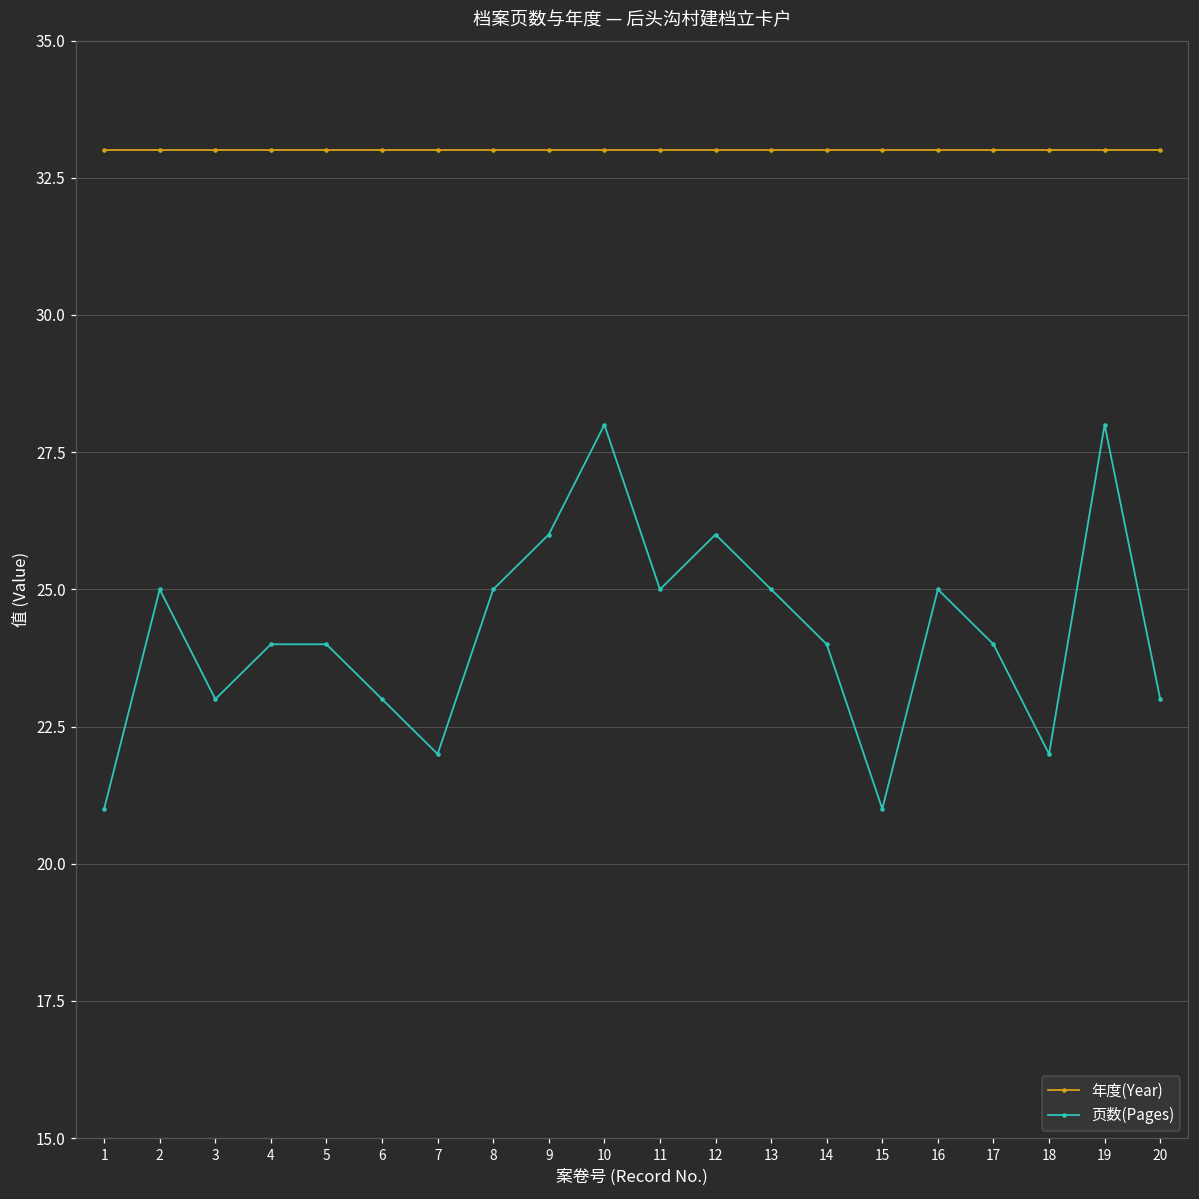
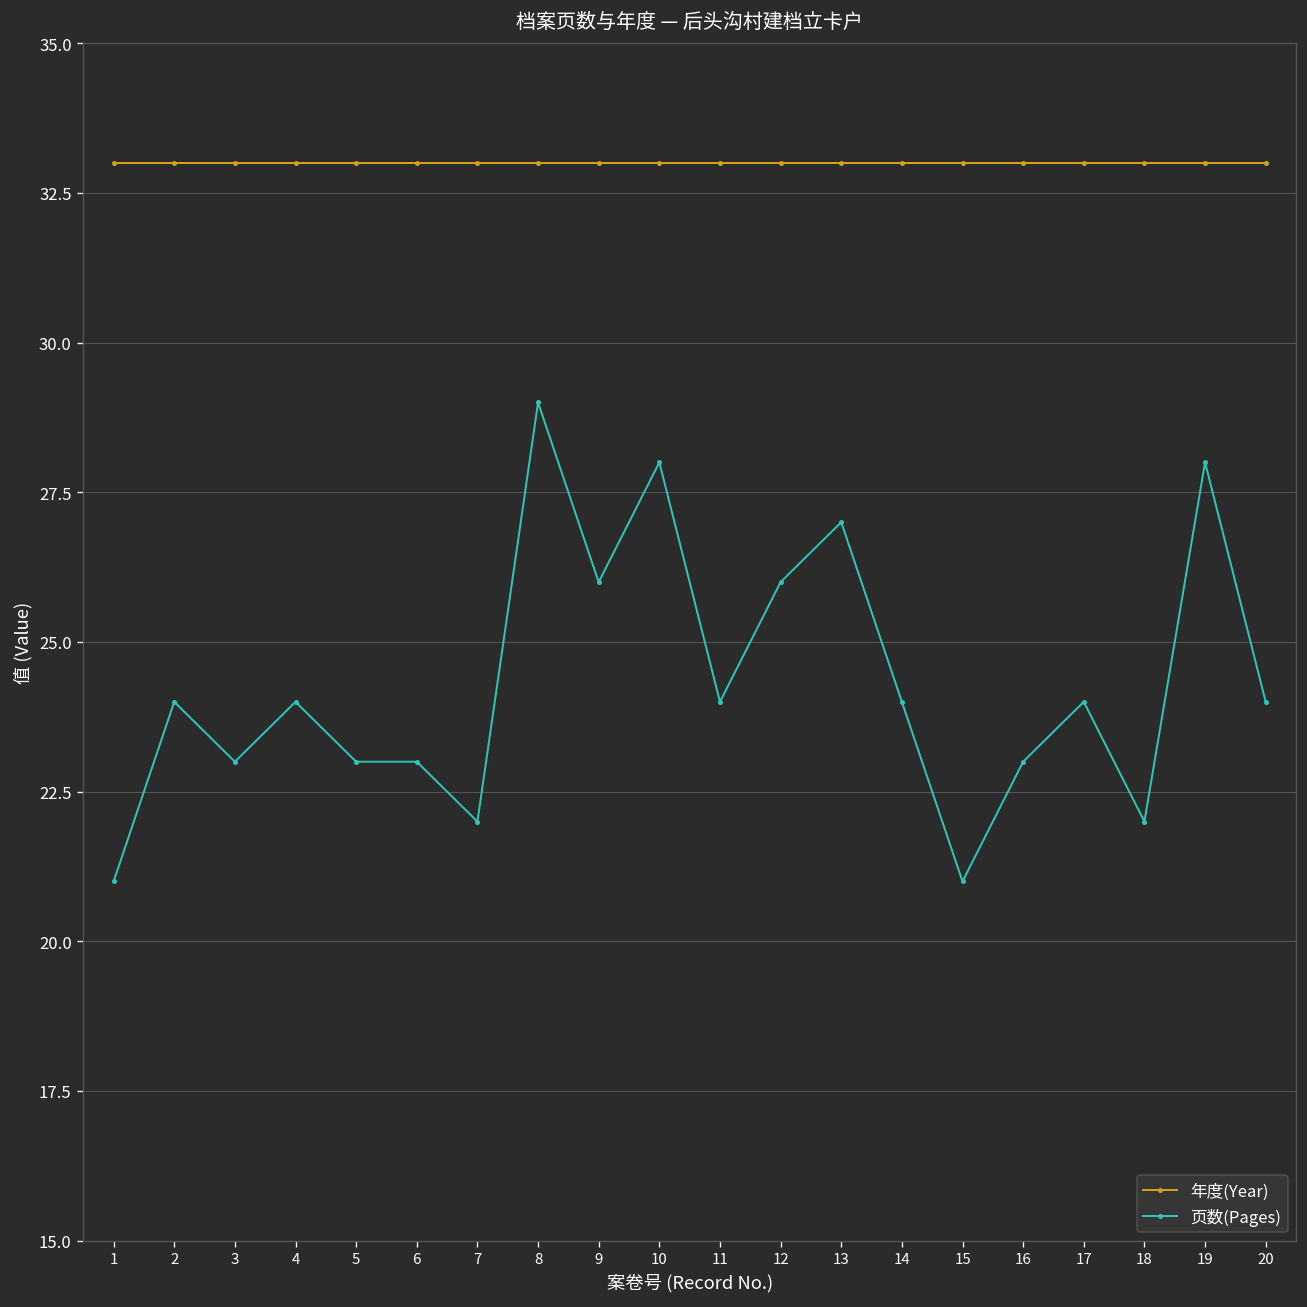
页数(Pages), 2: 25 -> 24
页数(Pages), 5: 24 -> 23
页数(Pages), 8: 25 -> 29
页数(Pages), 11: 25 -> 24
页数(Pages), 13: 25 -> 27
页数(Pages), 16: 25 -> 23
页数(Pages), 20: 23 -> 24
